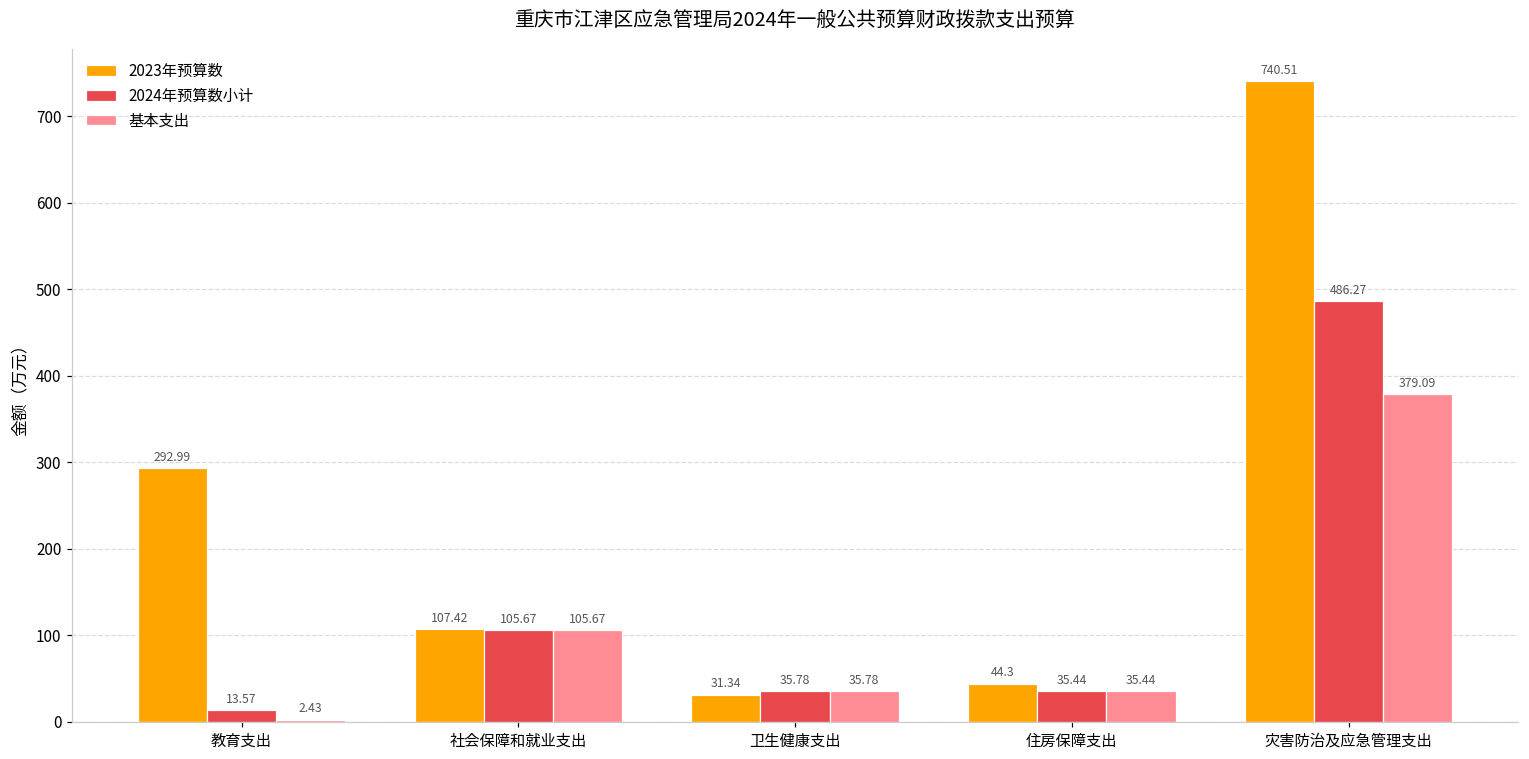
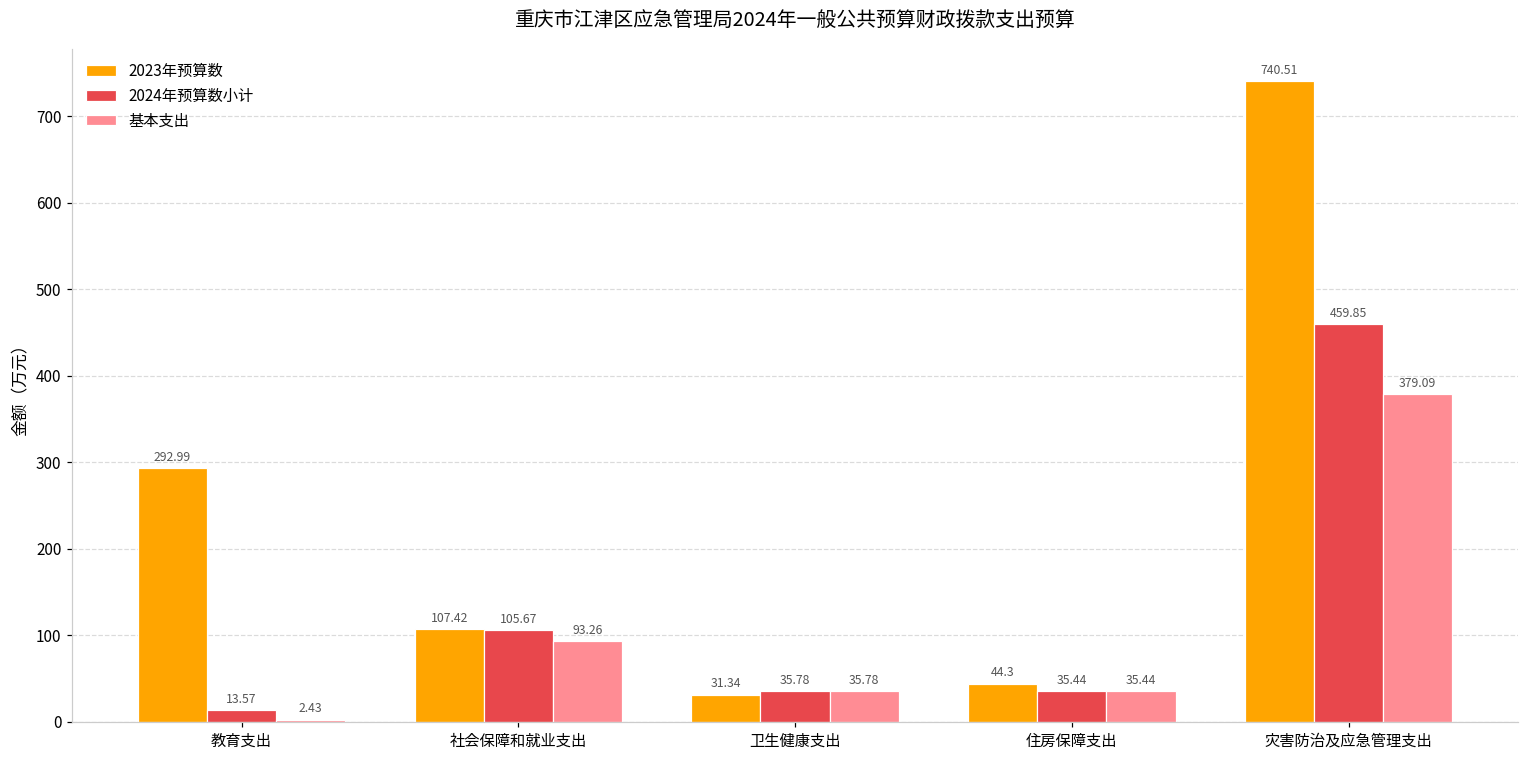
基本支出, 社会保障和就业支出: 105.67 -> 93.26
2024年预算数小计, 灾害防治及应急管理支出: 486.27 -> 459.85
